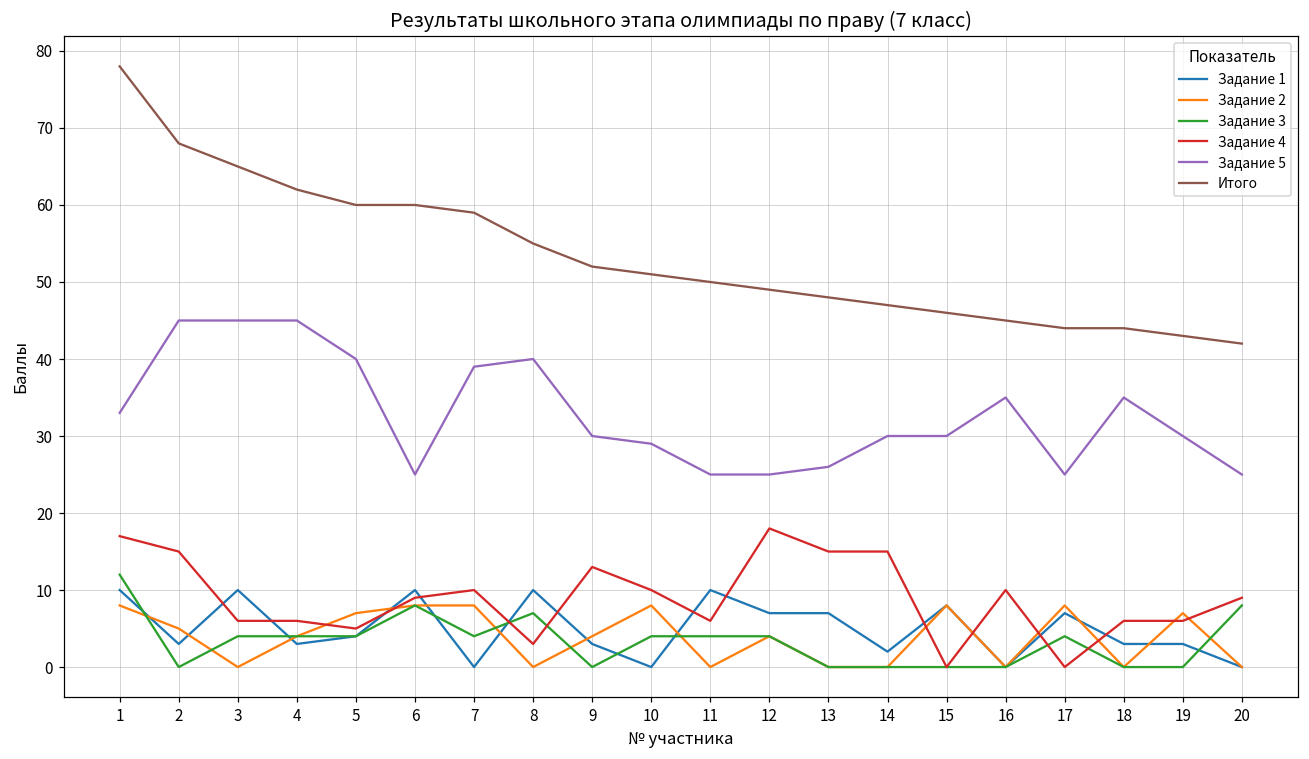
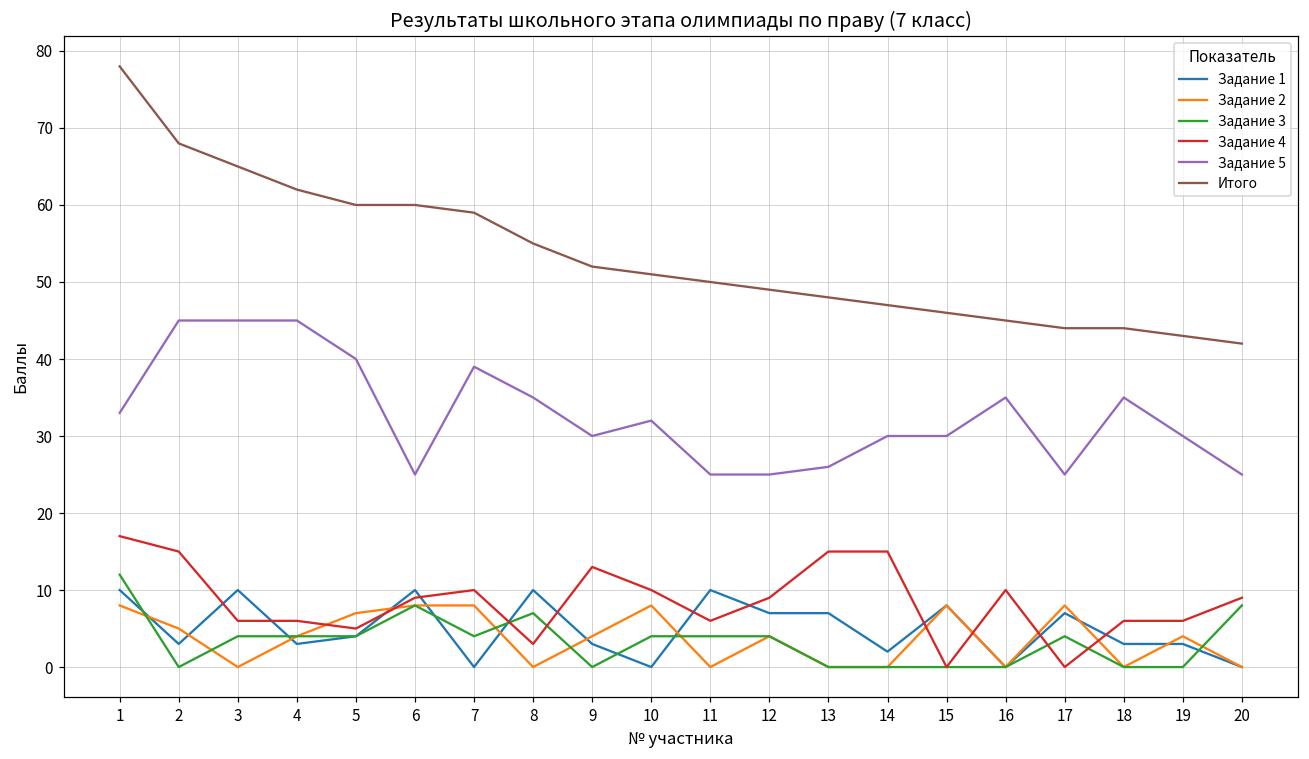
Задание 5, 8: 40 -> 35
Задание 5, 10: 29 -> 32
Задание 4, 12: 18 -> 9
Задание 2, 19: 7 -> 4
